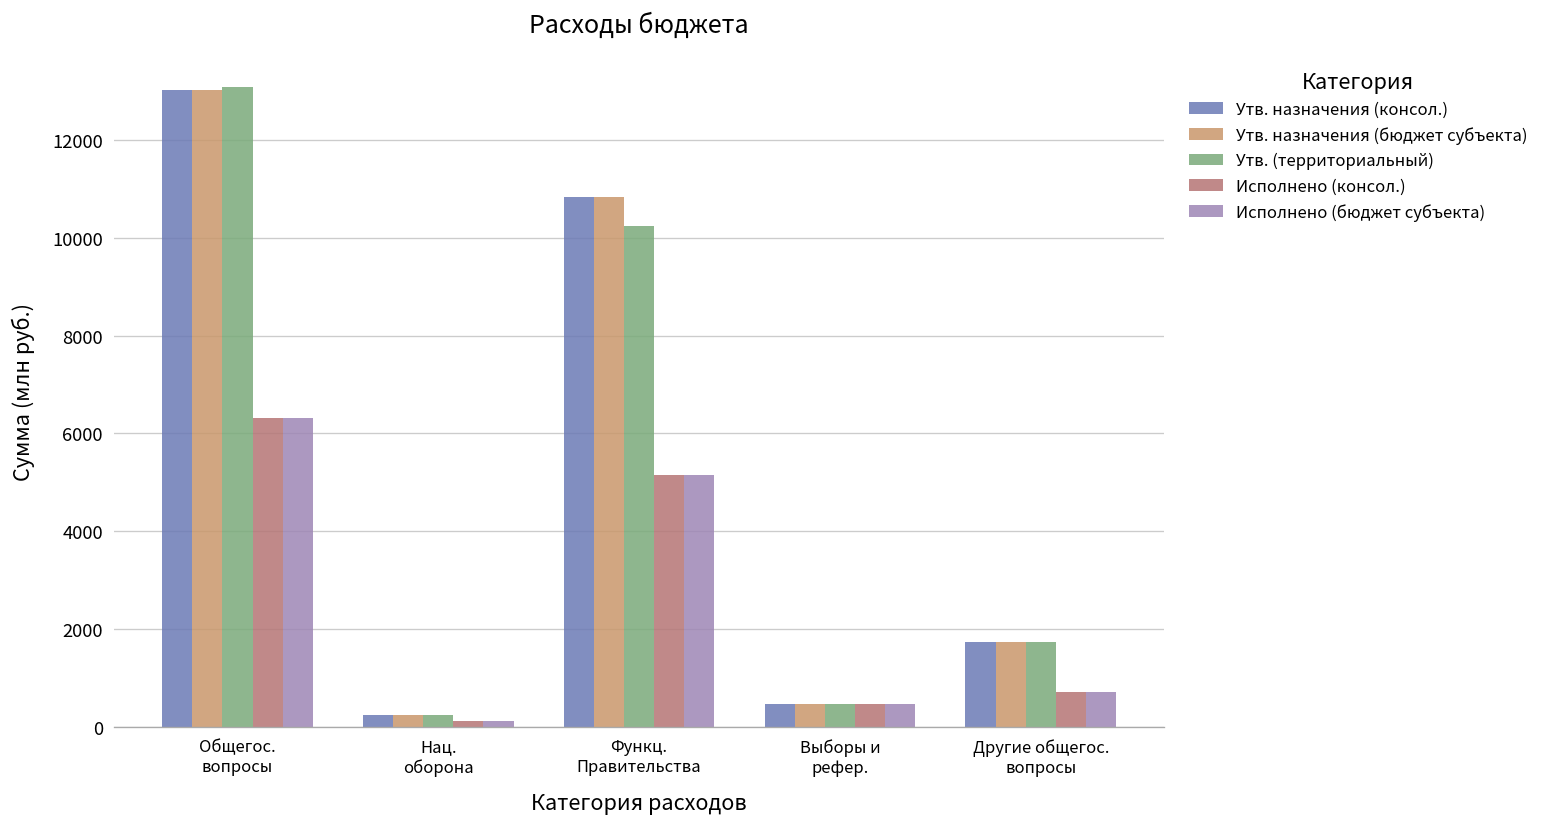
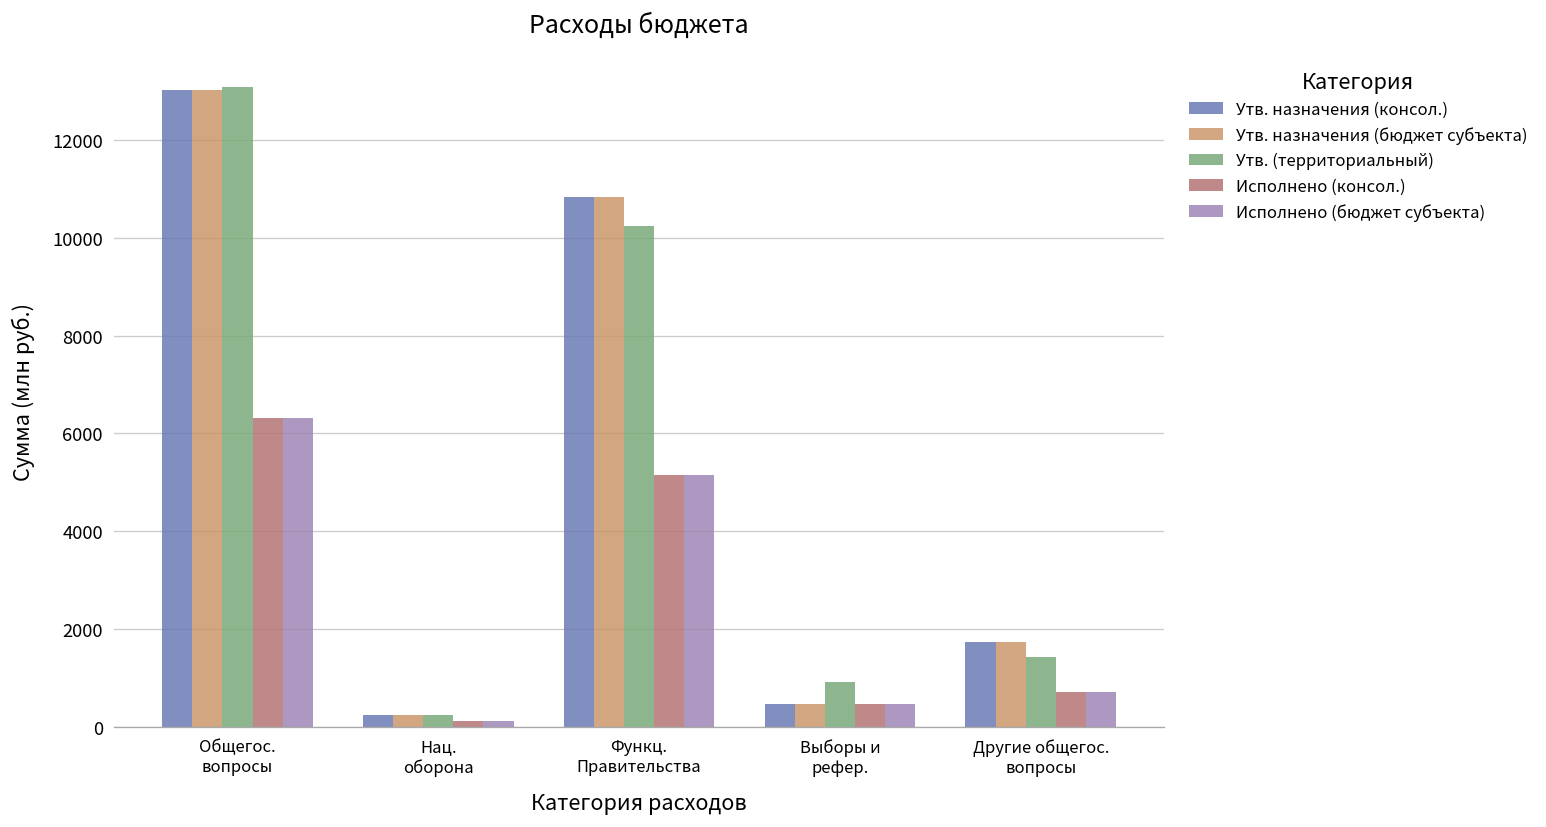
Утв. (территориальный), Выборы и рефер.: 500 -> 900
Утв. (территориальный), Другие общегос. вопросы: 1700 -> 1400
